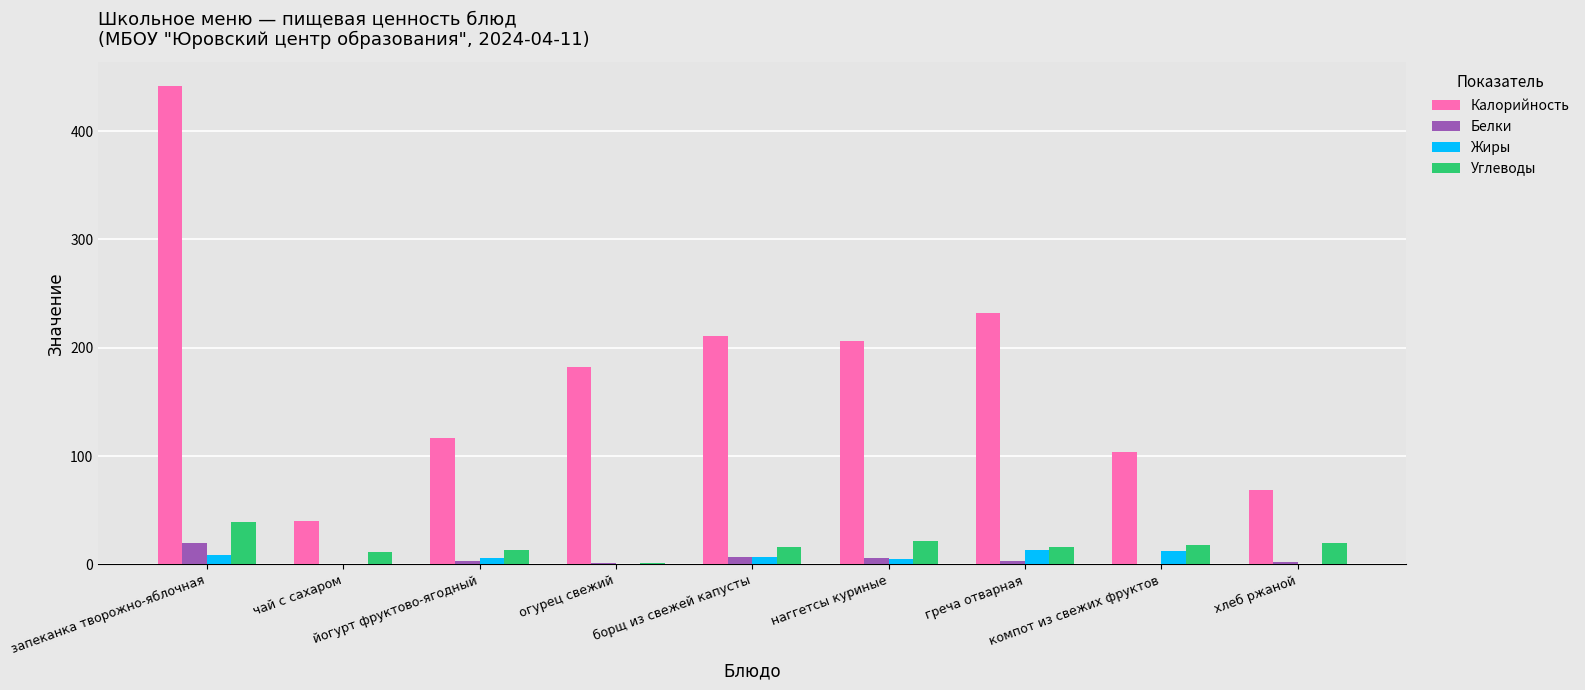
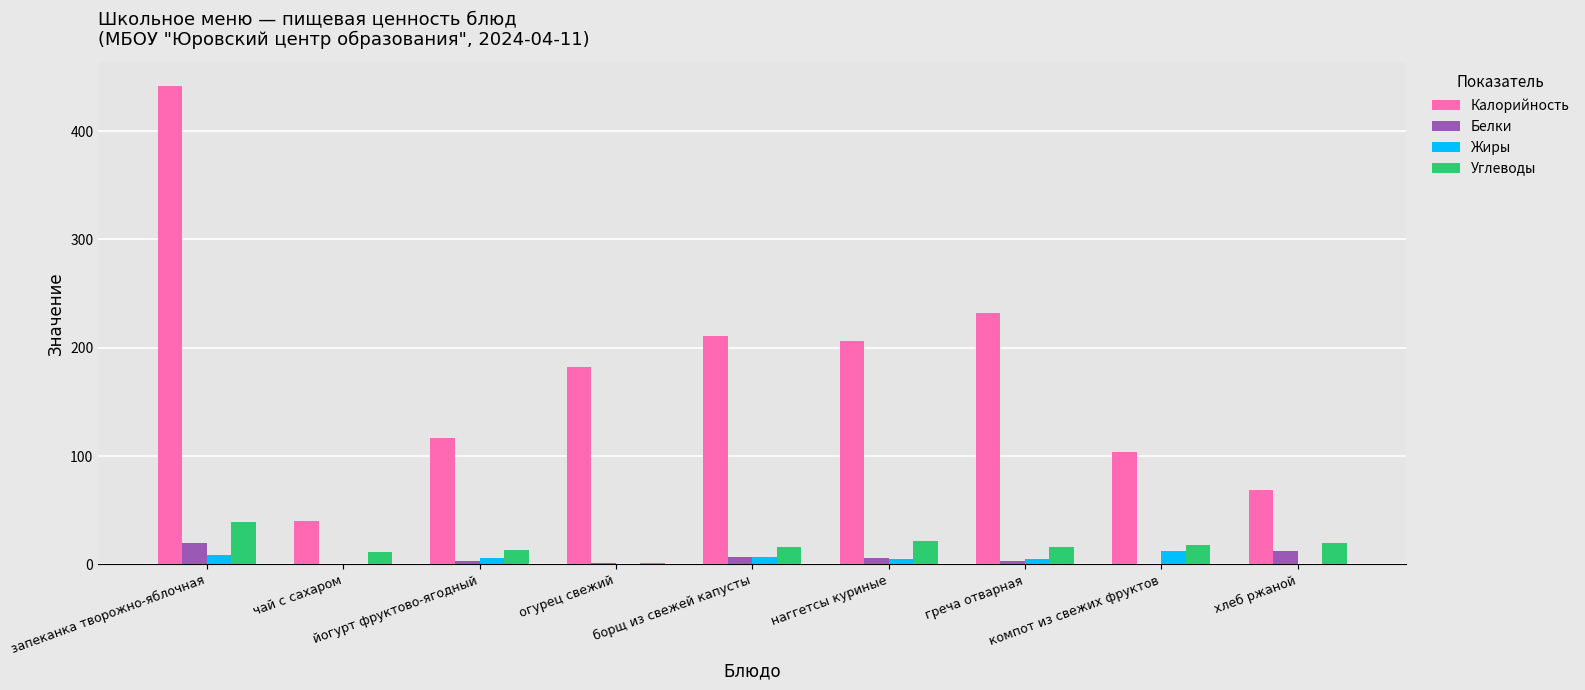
Жиры, греча отварная: 13 -> 5
Белки, хлеб ржаной: 2 -> 12
